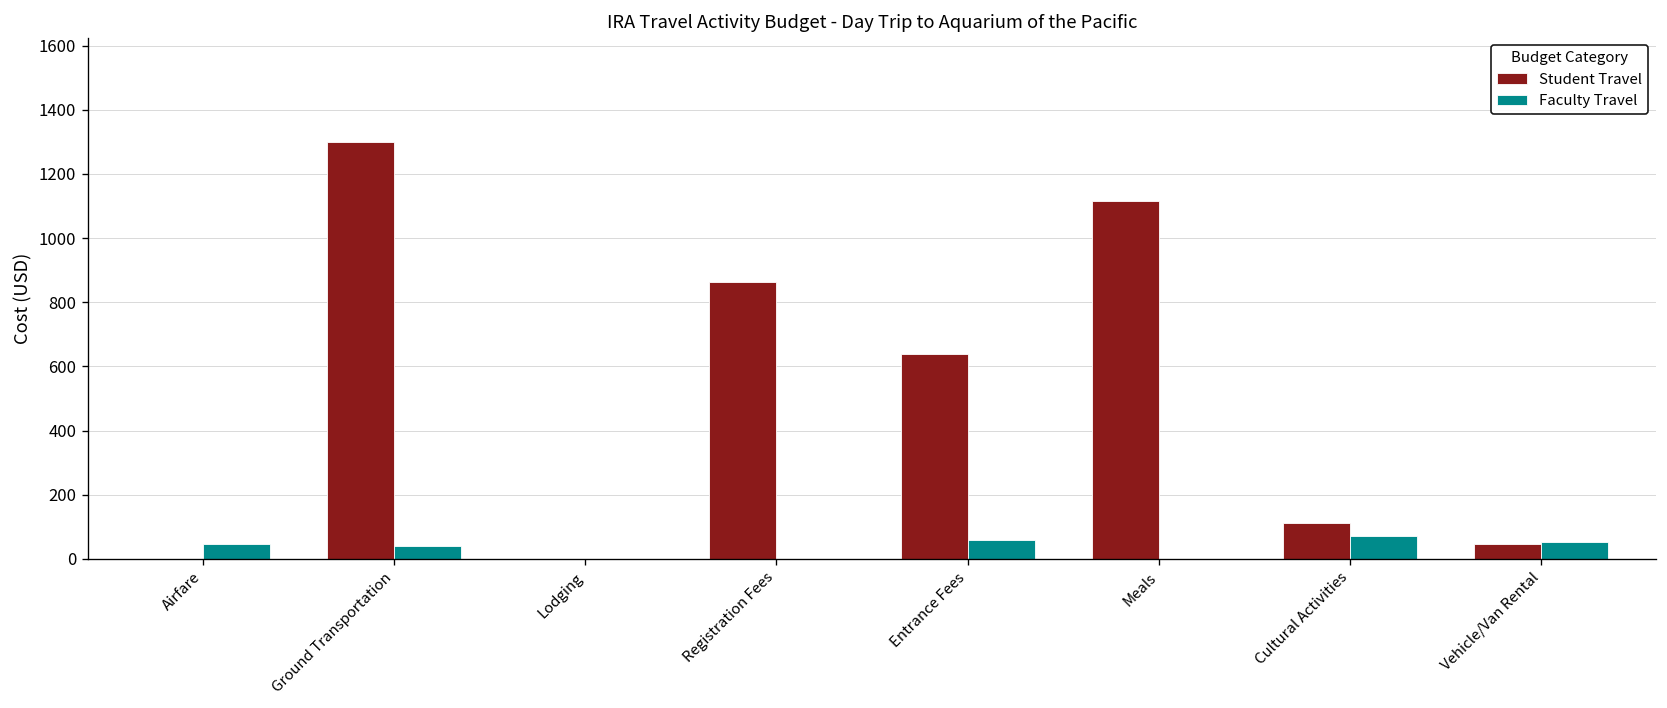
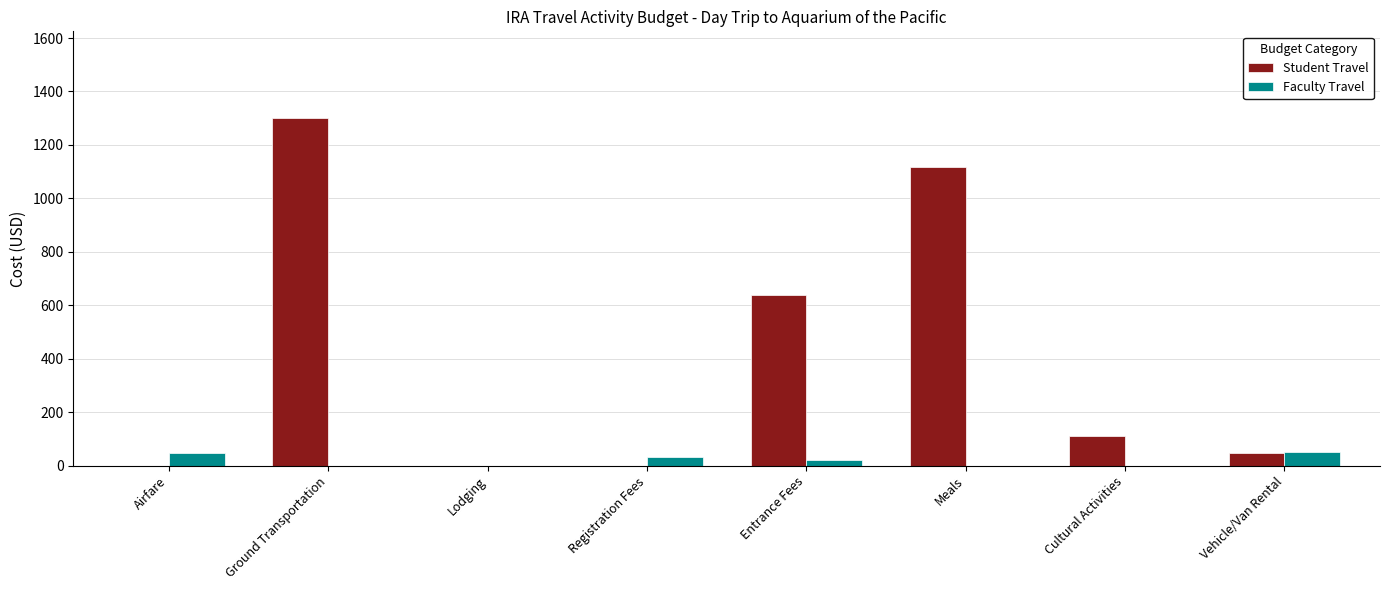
Faculty Travel, Ground Transportation: 40 -> 0
Student Travel, Registration Fees: 860 -> 0
Faculty Travel, Registration Fees: 0 -> 30
Faculty Travel, Entrance Fees: 60 -> 20
Faculty Travel, Cultural Activities: 70 -> 0
